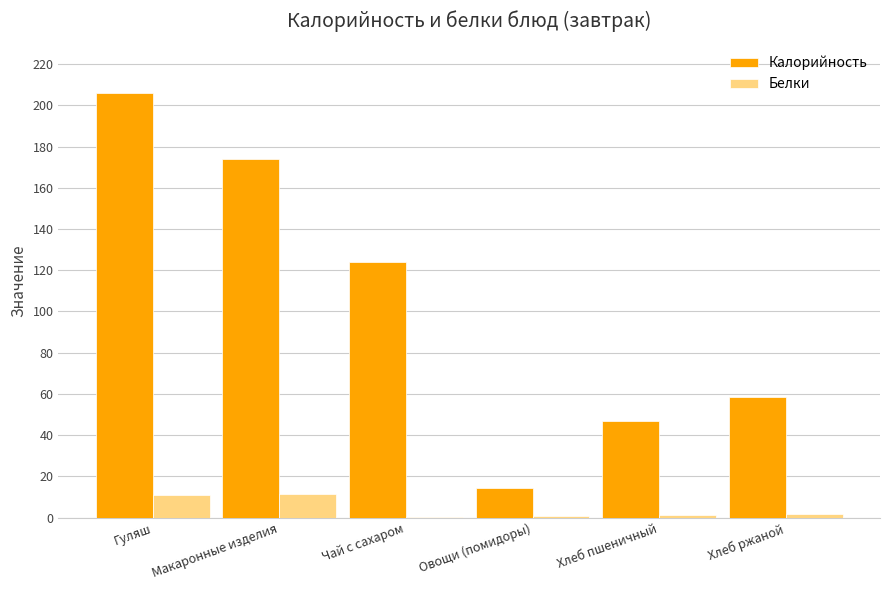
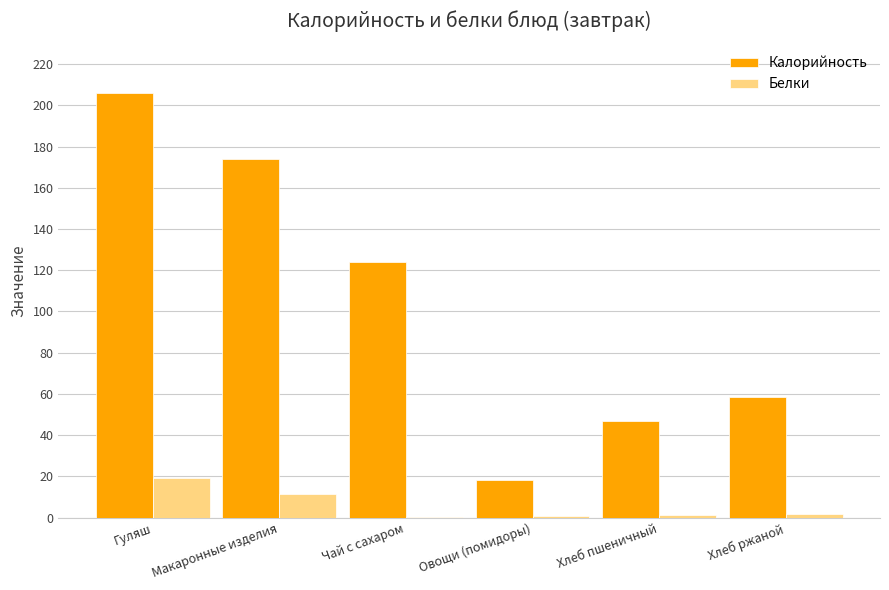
Белки, Гуляш: 11 -> 19
Калорийность, Овощи (помидоры): 14 -> 19
